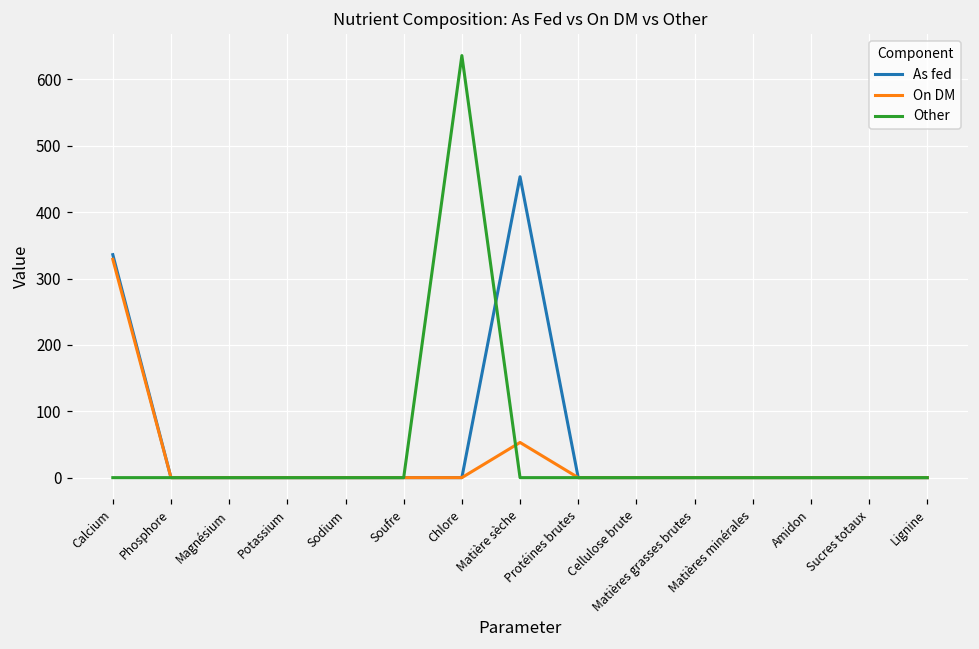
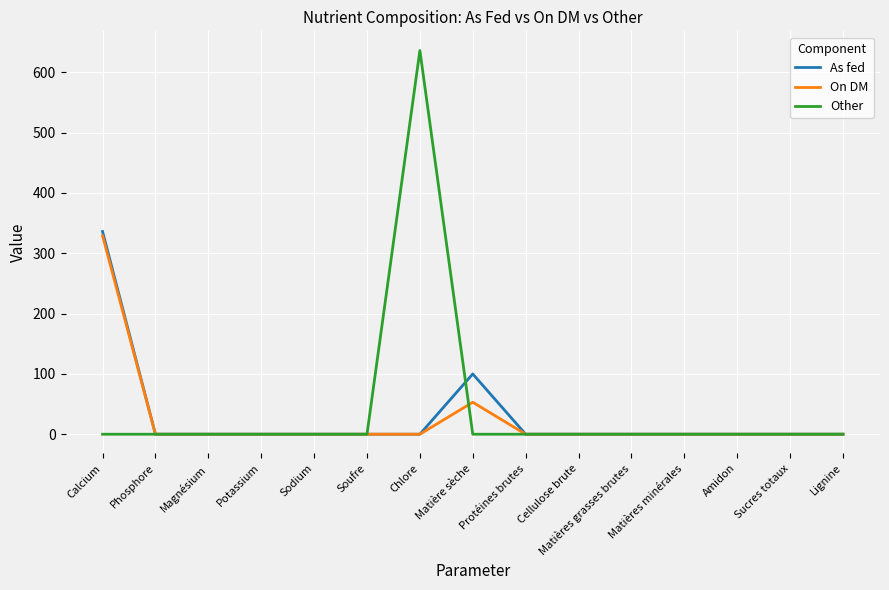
As fed, Matière sèche: 450 -> 100
